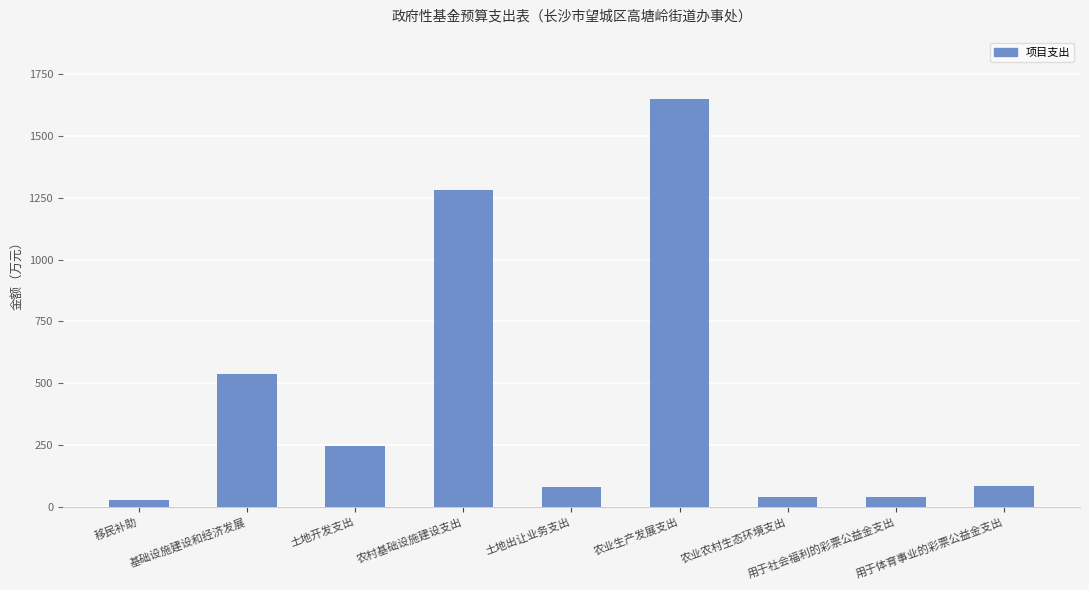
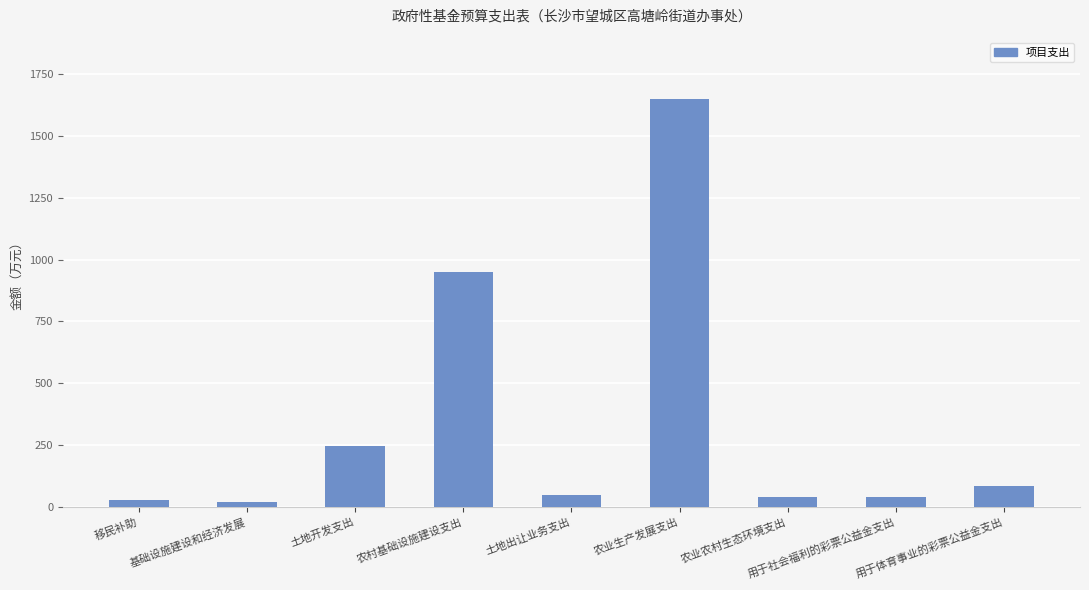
基础设施建设和经济发展: 540 -> 20
农村基础设施建设支出: 1280 -> 950
土地出让业务支出: 80 -> 50
